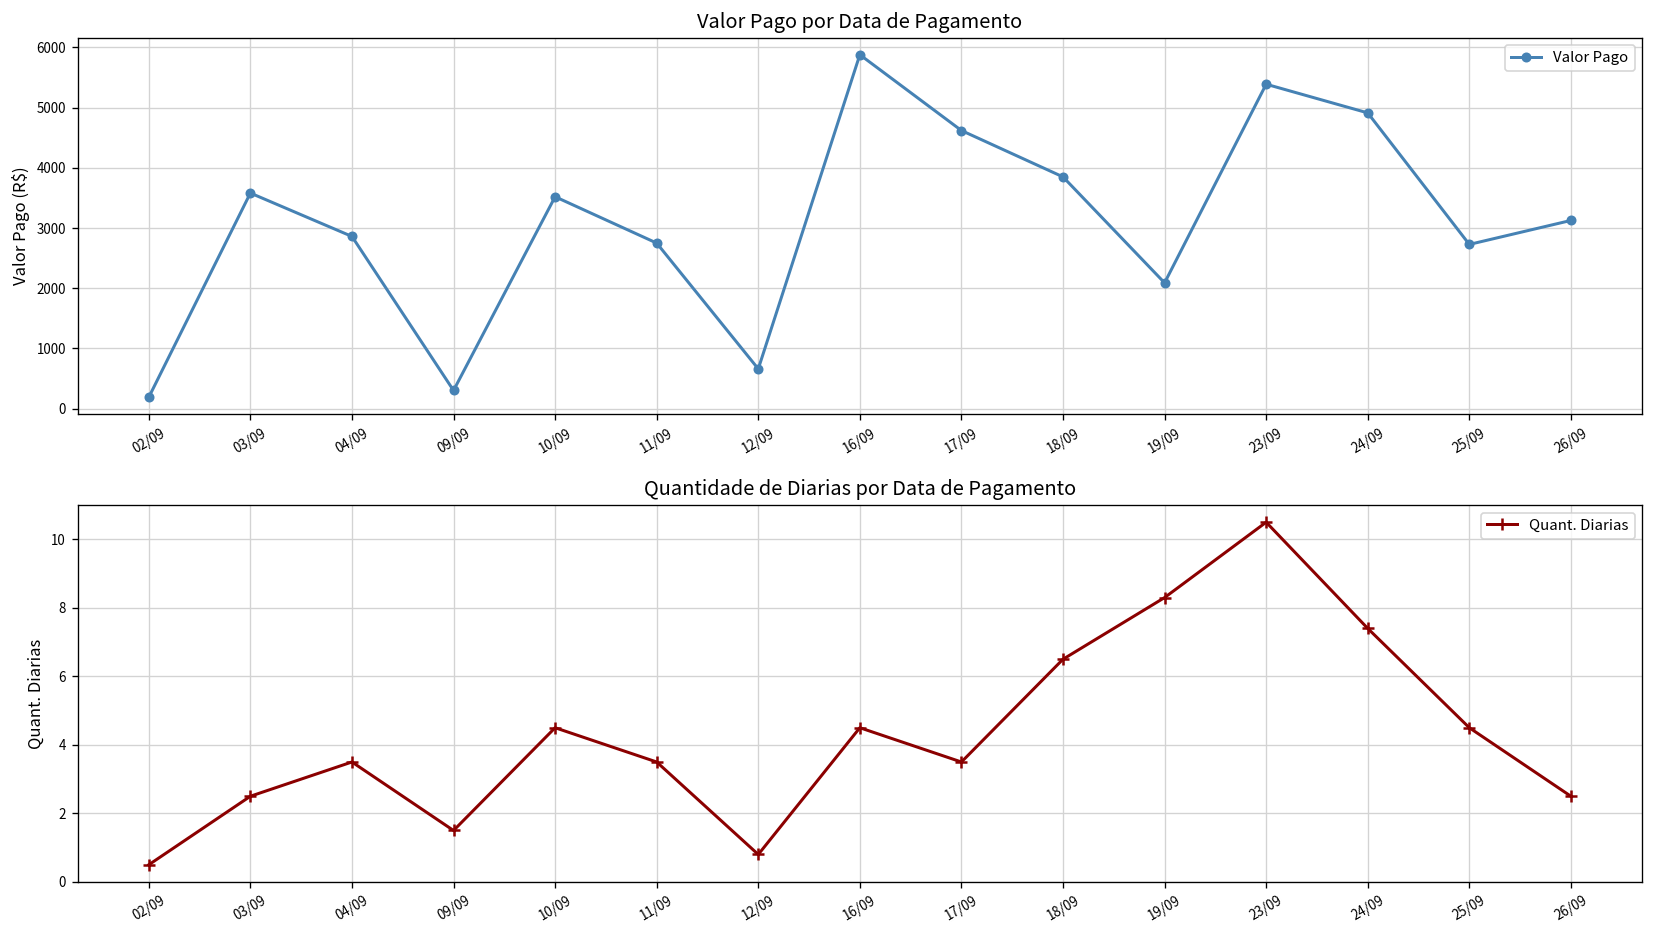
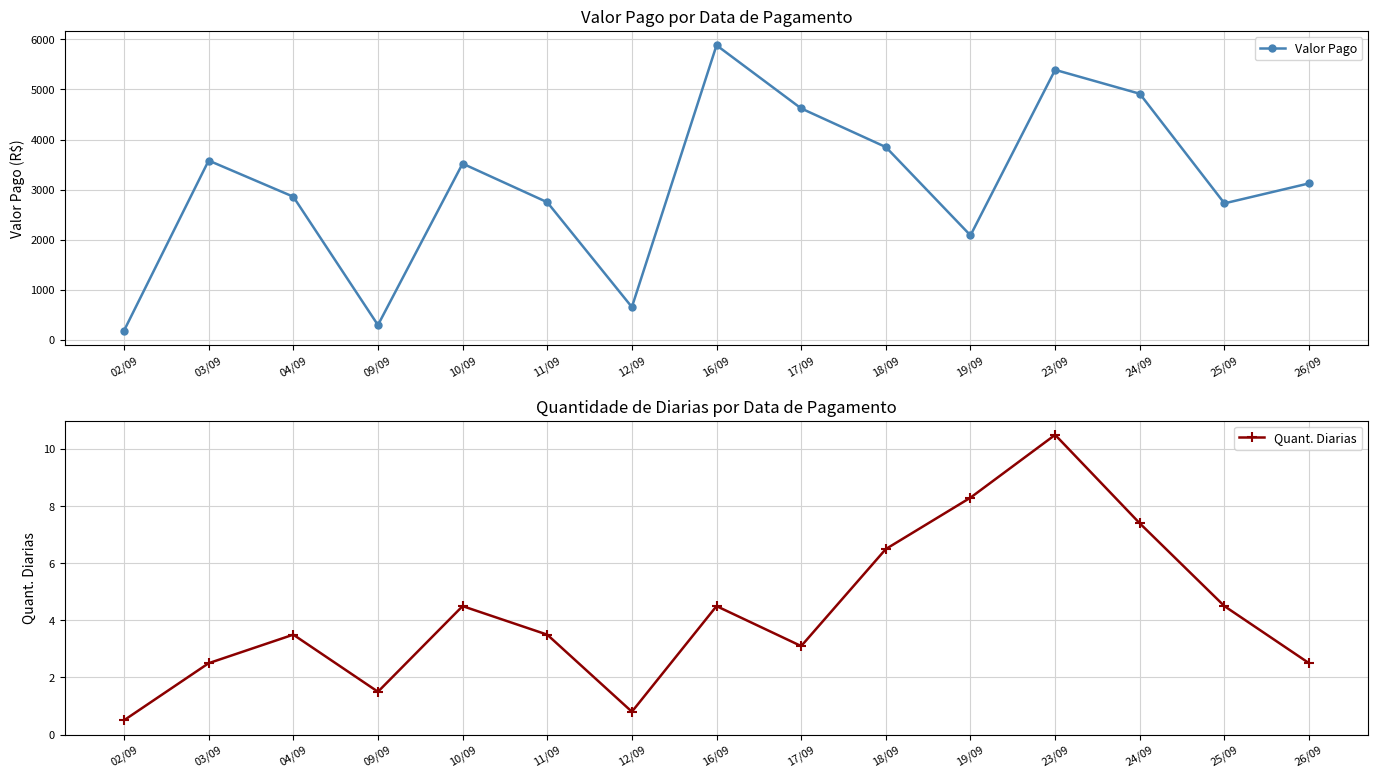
Quantidade de Diarias por Data de Pagamento, 17/09: 3.5 -> 3.1
